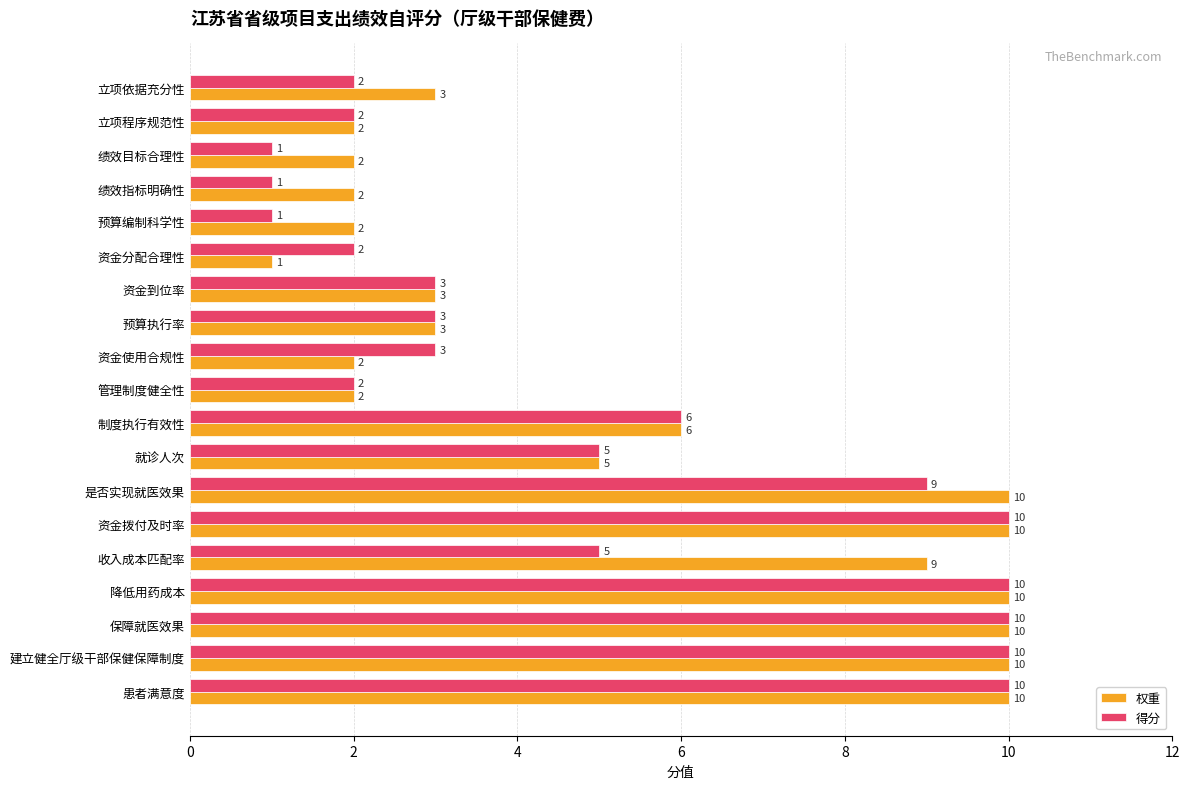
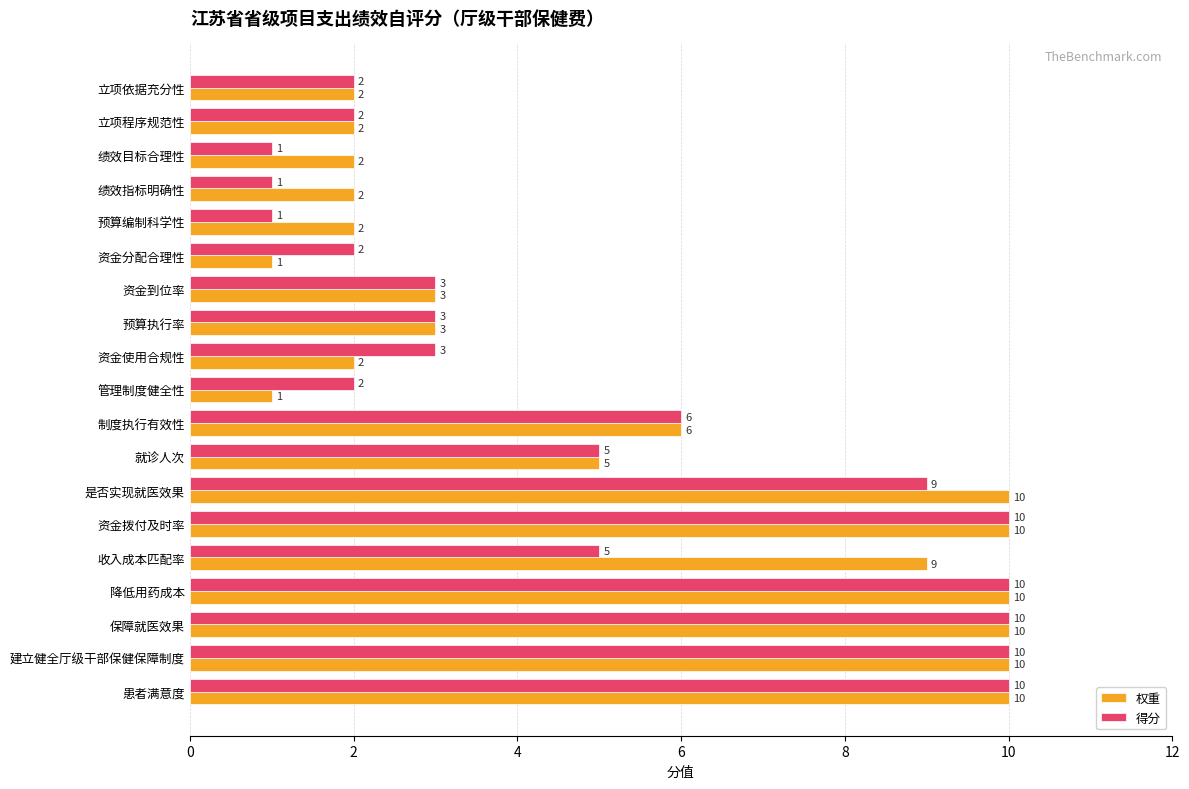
权重, 立项依据充分性: 3 -> 2
权重, 管理制度健全性: 2 -> 1
